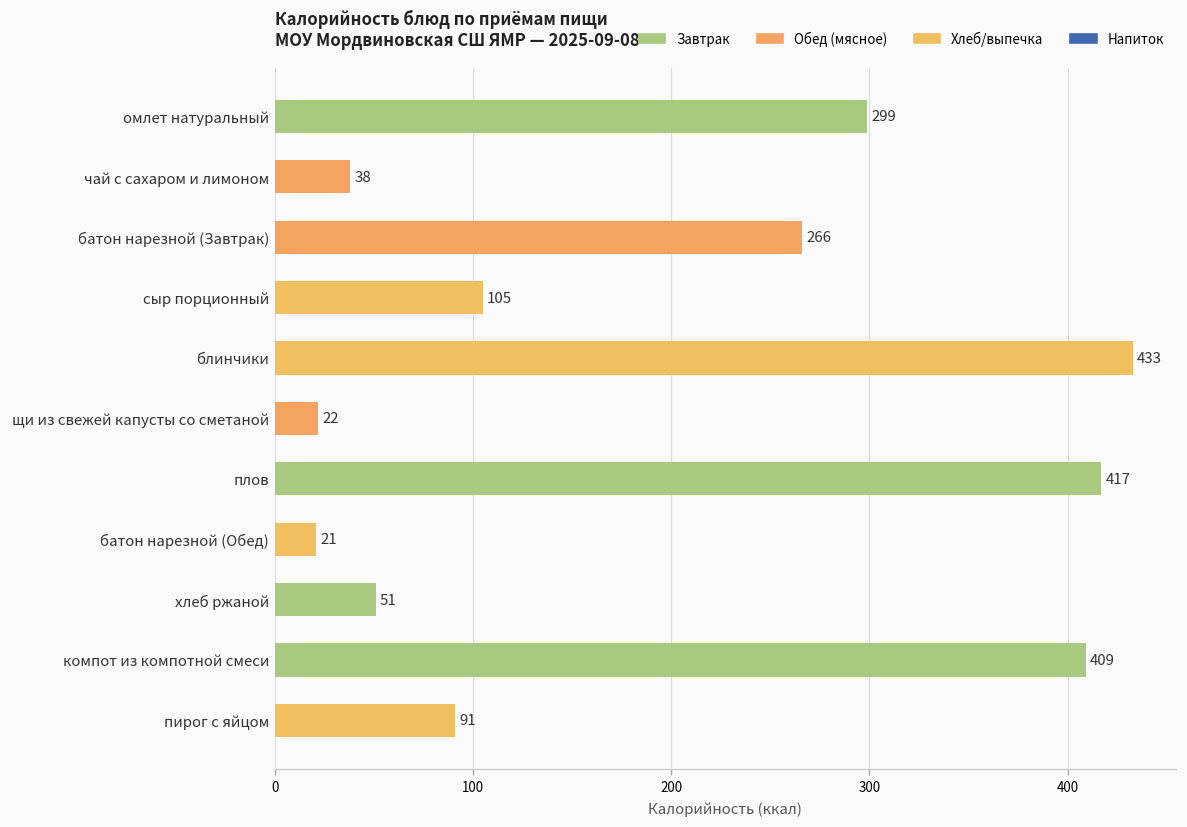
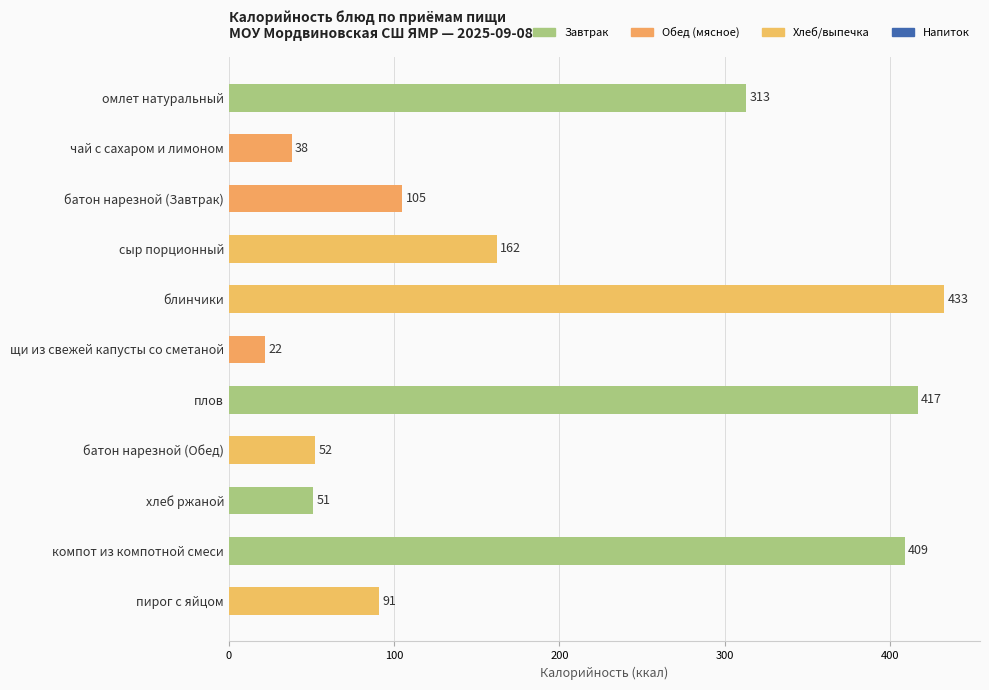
омлет натуральный: 299 -> 313
батон нарезной (Завтрак): 266 -> 105
сыр порционный: 105 -> 162
батон нарезной (Обед): 21 -> 52
